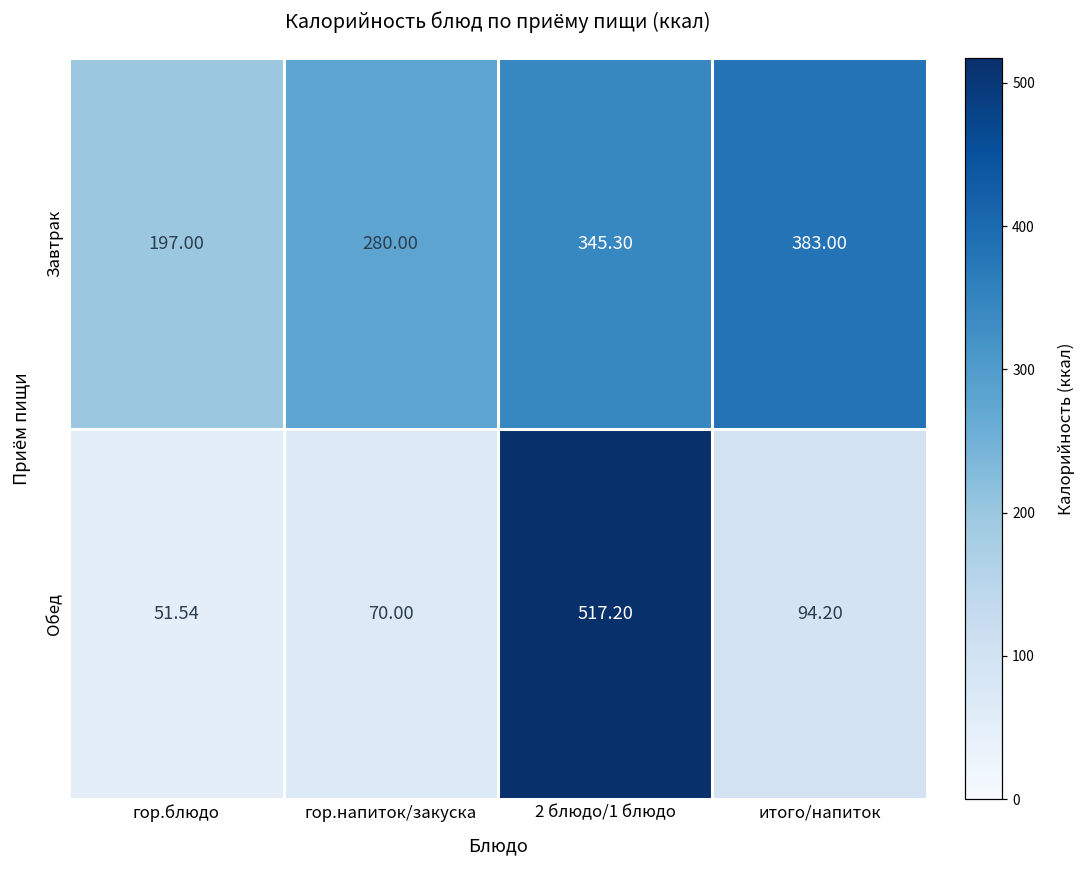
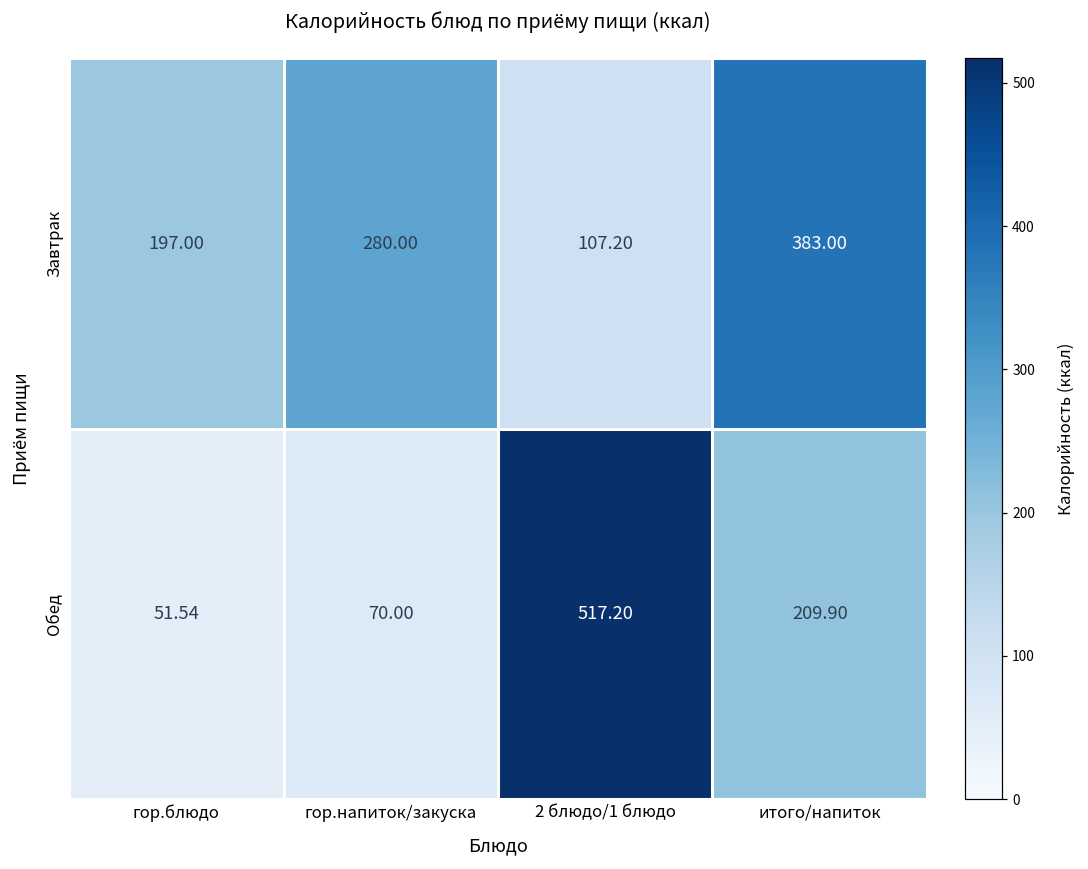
Завтрак, 2 блюдо/1 блюдо: 345.30 -> 107.20
Обед, итого/напиток: 94.20 -> 209.90
